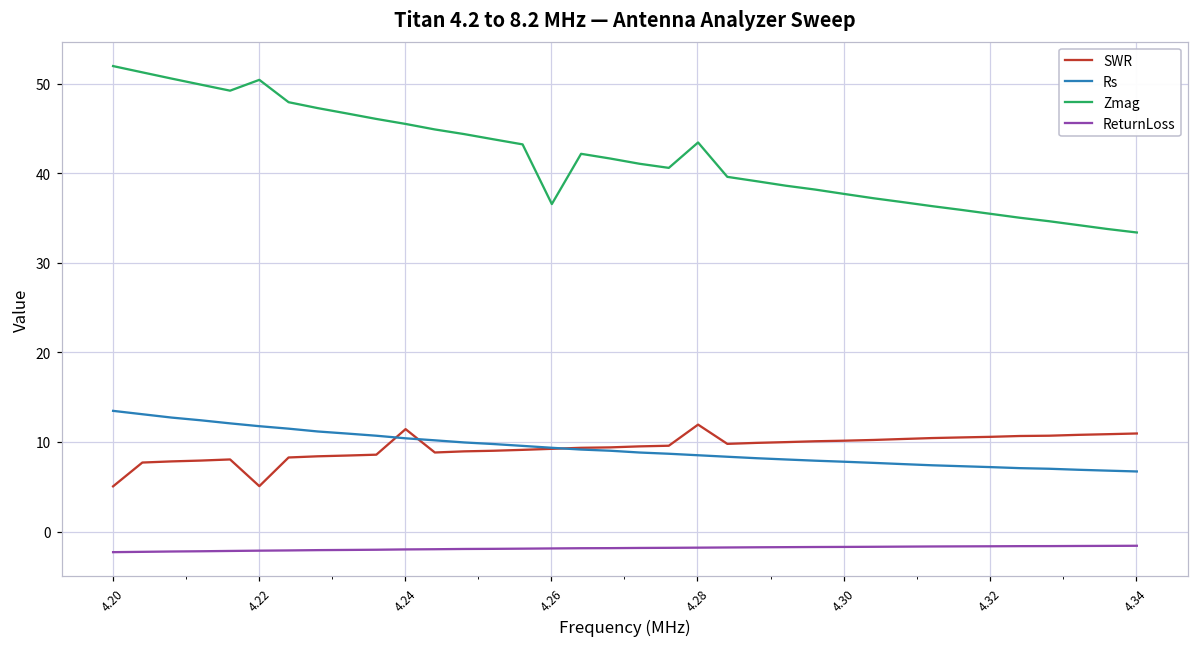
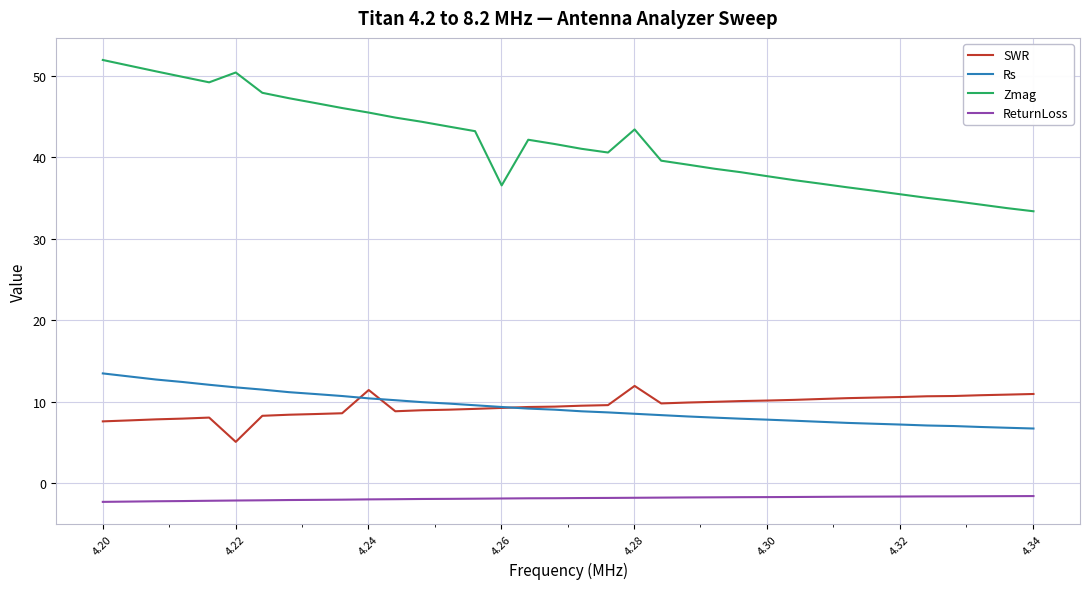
SWR, 4.20: 5 -> 8
